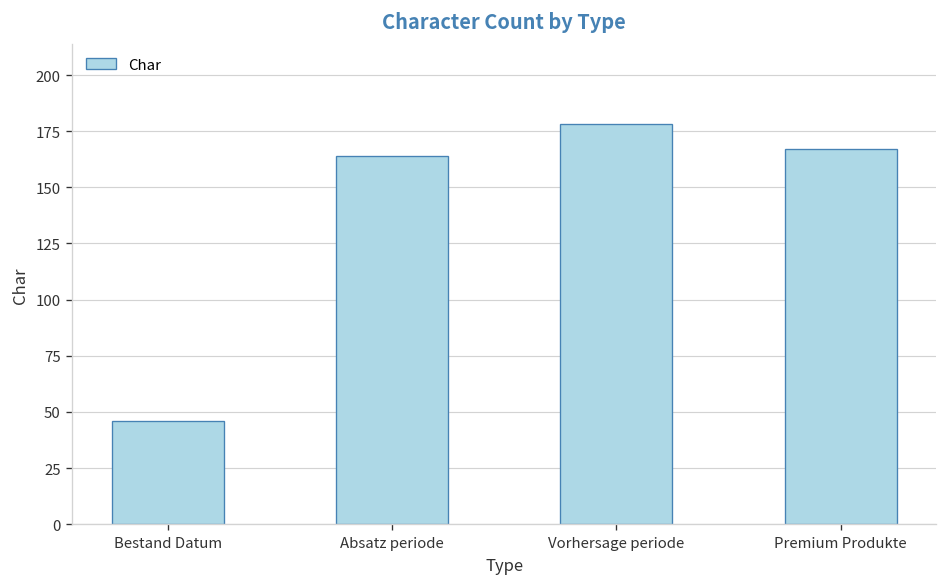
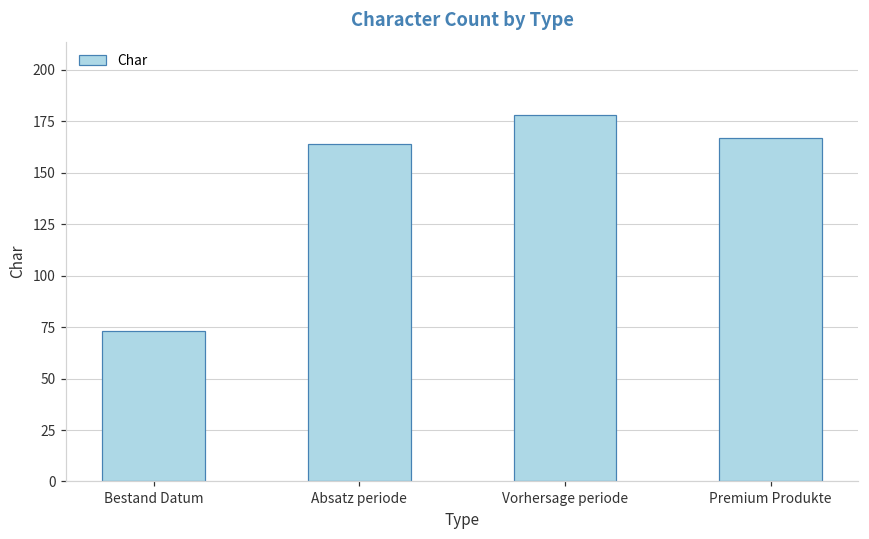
Bestand Datum: 46 -> 73
